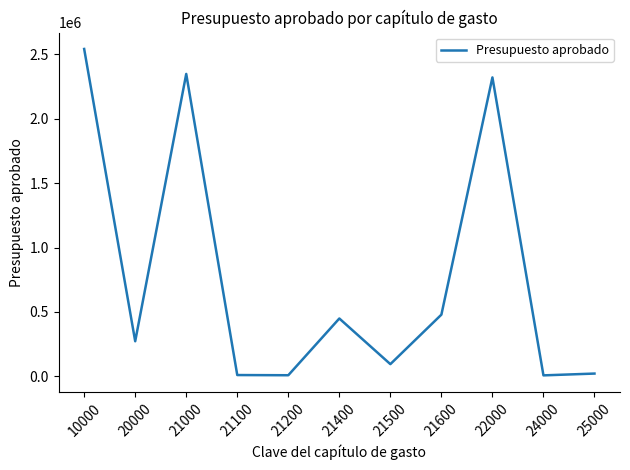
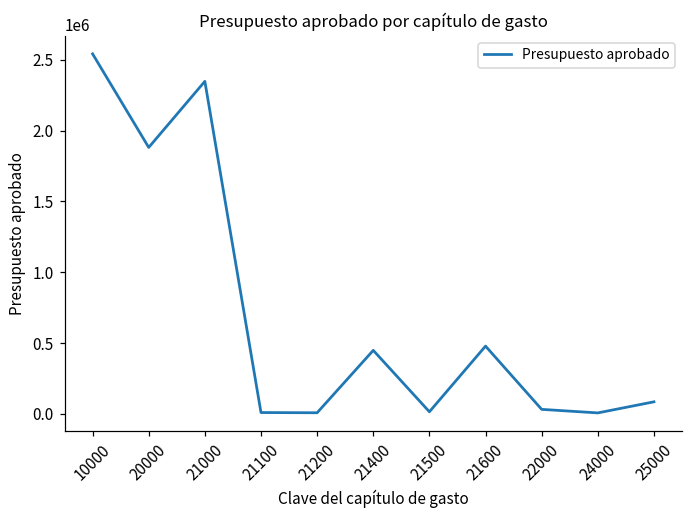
20000: 270000 -> 1880000
21500: 90000 -> 20000
22000: 2320000 -> 30000
25000: 20000 -> 90000
